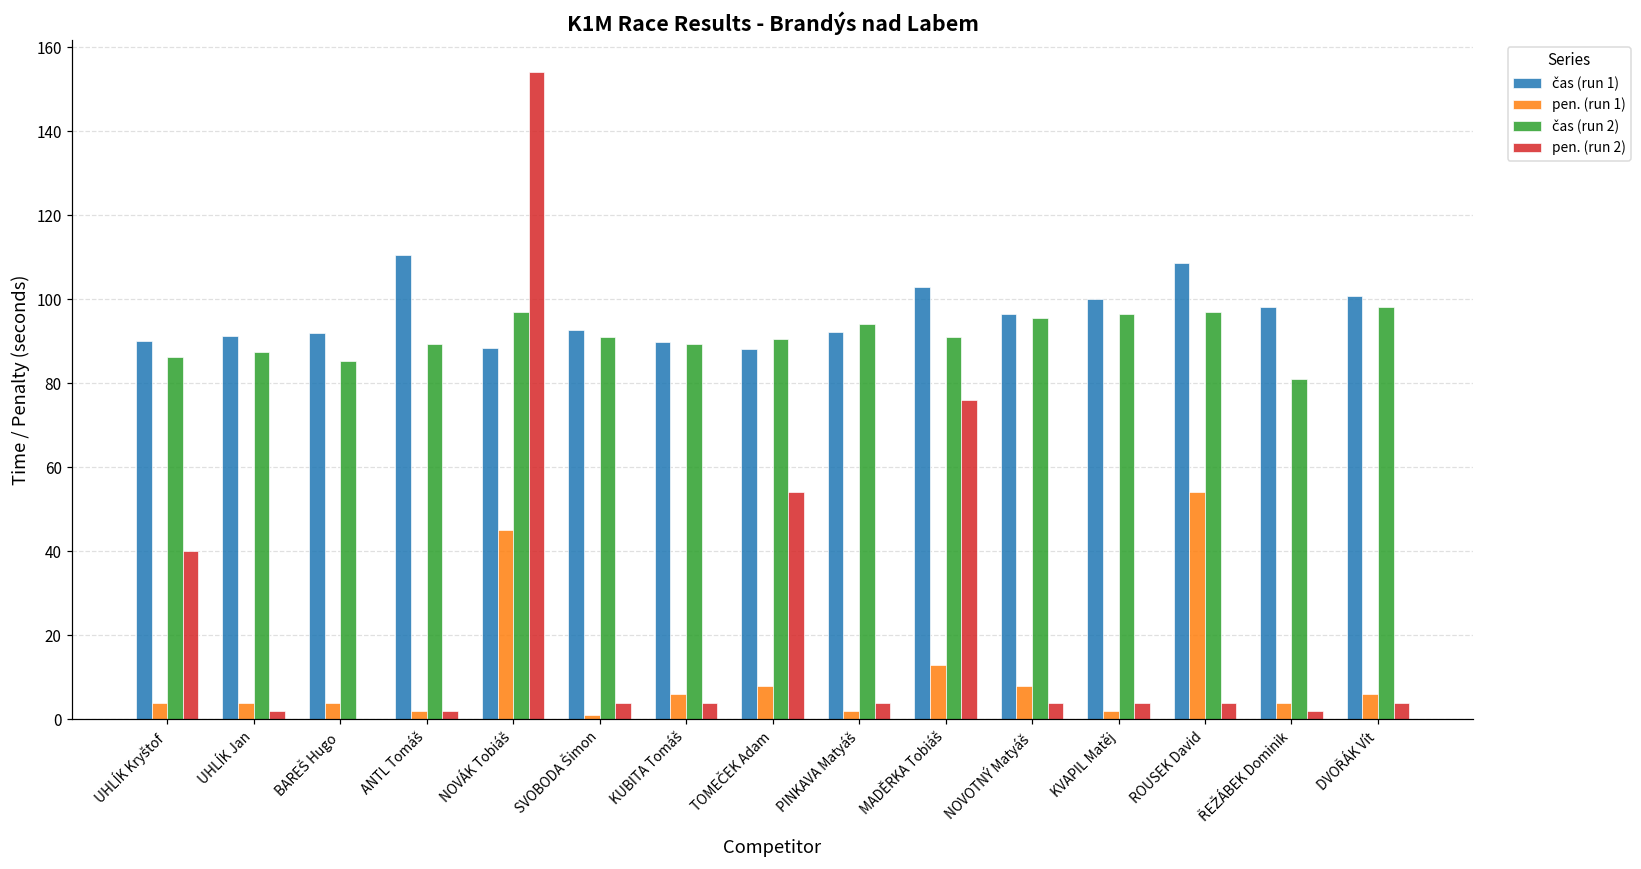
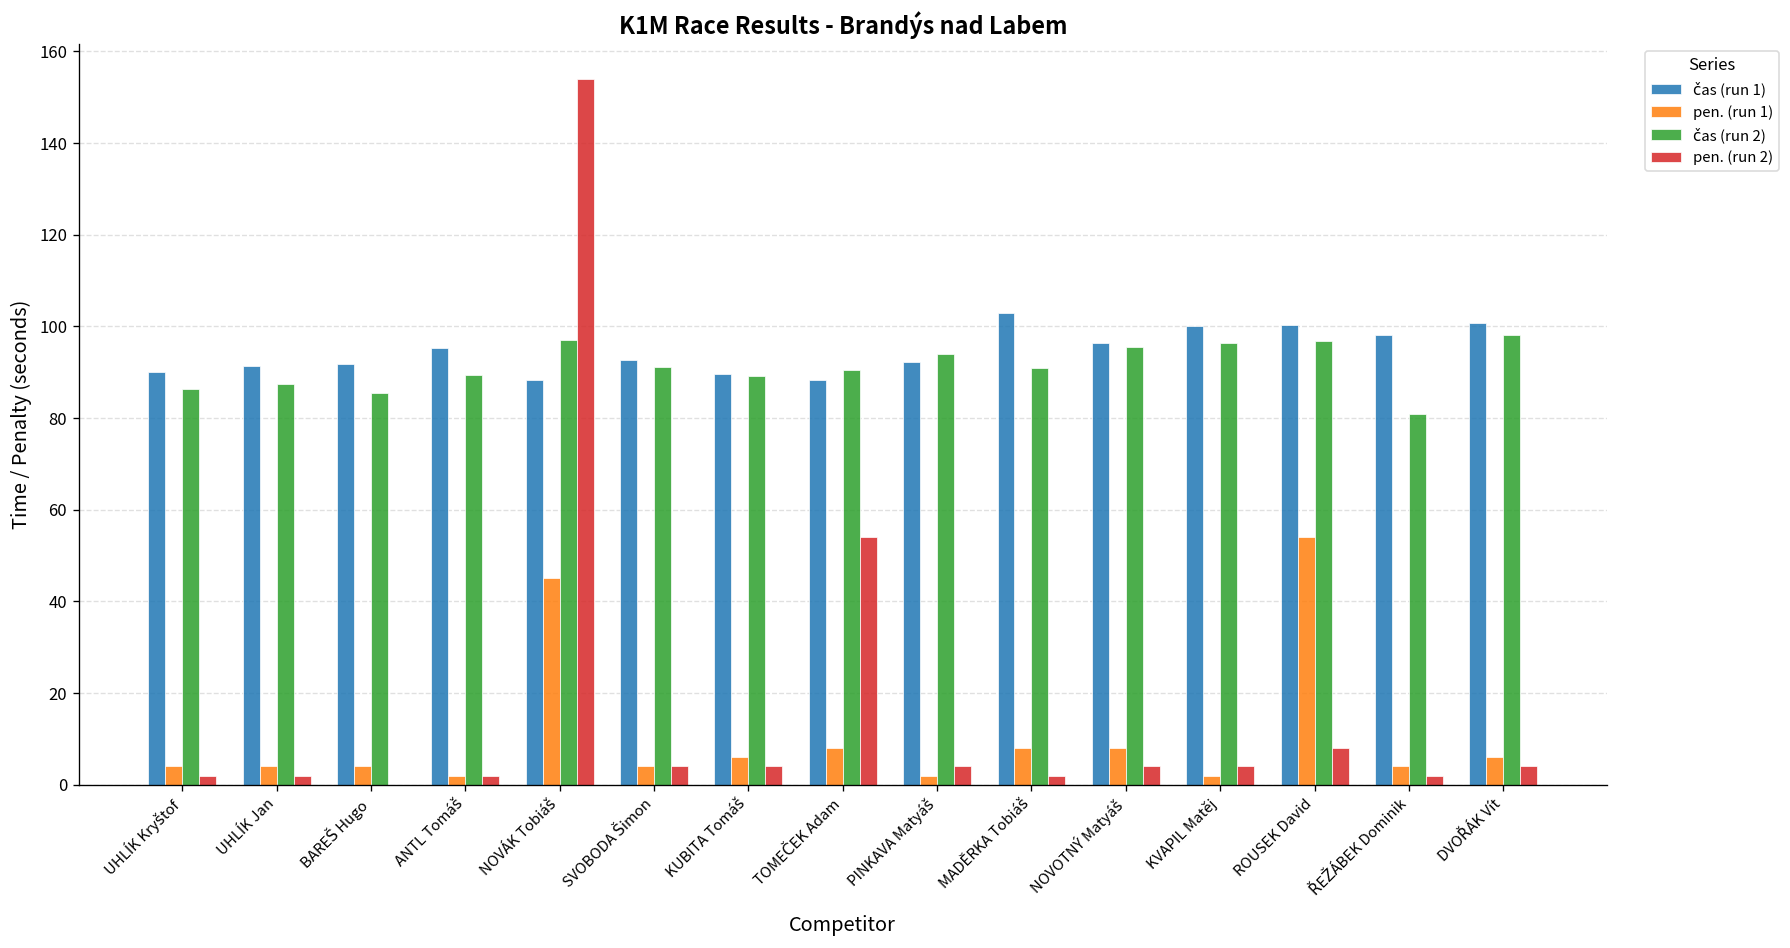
pen. (run 2), UHLÍK Kryštof: 40 -> 2
čas (run 1), ANTL Tomáš: 110 -> 95
pen. (run 1), SVOBODA Šimon: 1 -> 4
pen. (run 1), MADĚRKA Tobiáš: 13 -> 8
pen. (run 2), MADĚRKA Tobiáš: 76 -> 2
čas (run 1), ROUSEK David: 109 -> 100
pen. (run 2), ROUSEK David: 4 -> 8
